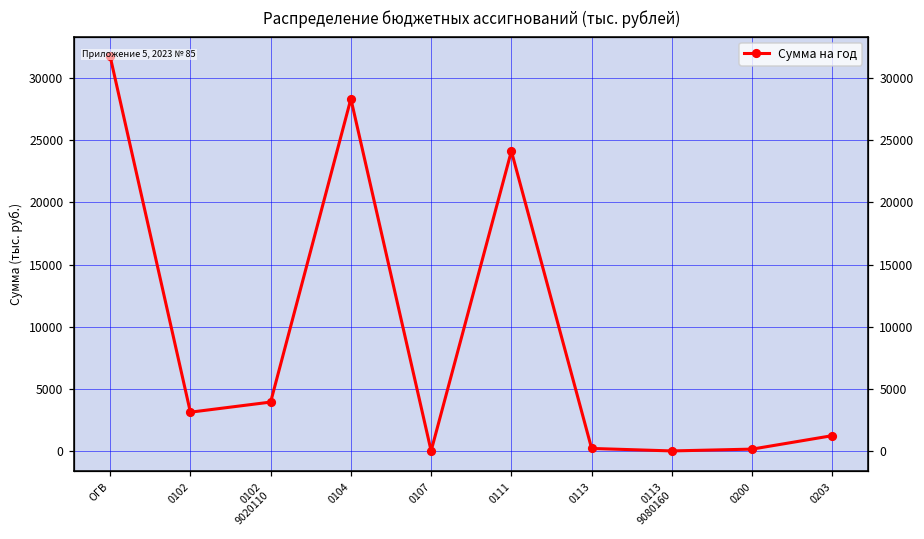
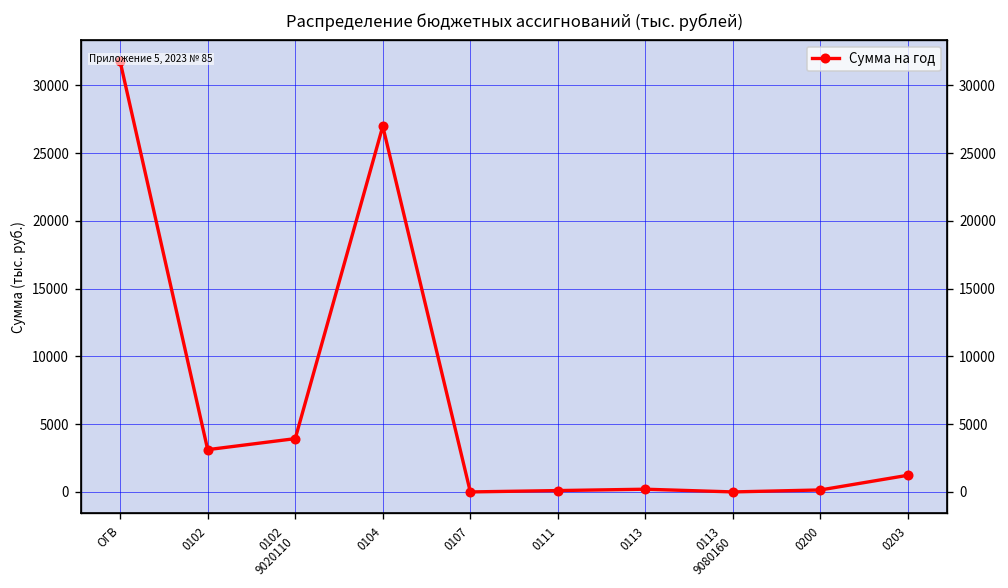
0104: 28300 -> 27000
0111: 24100 -> 100
